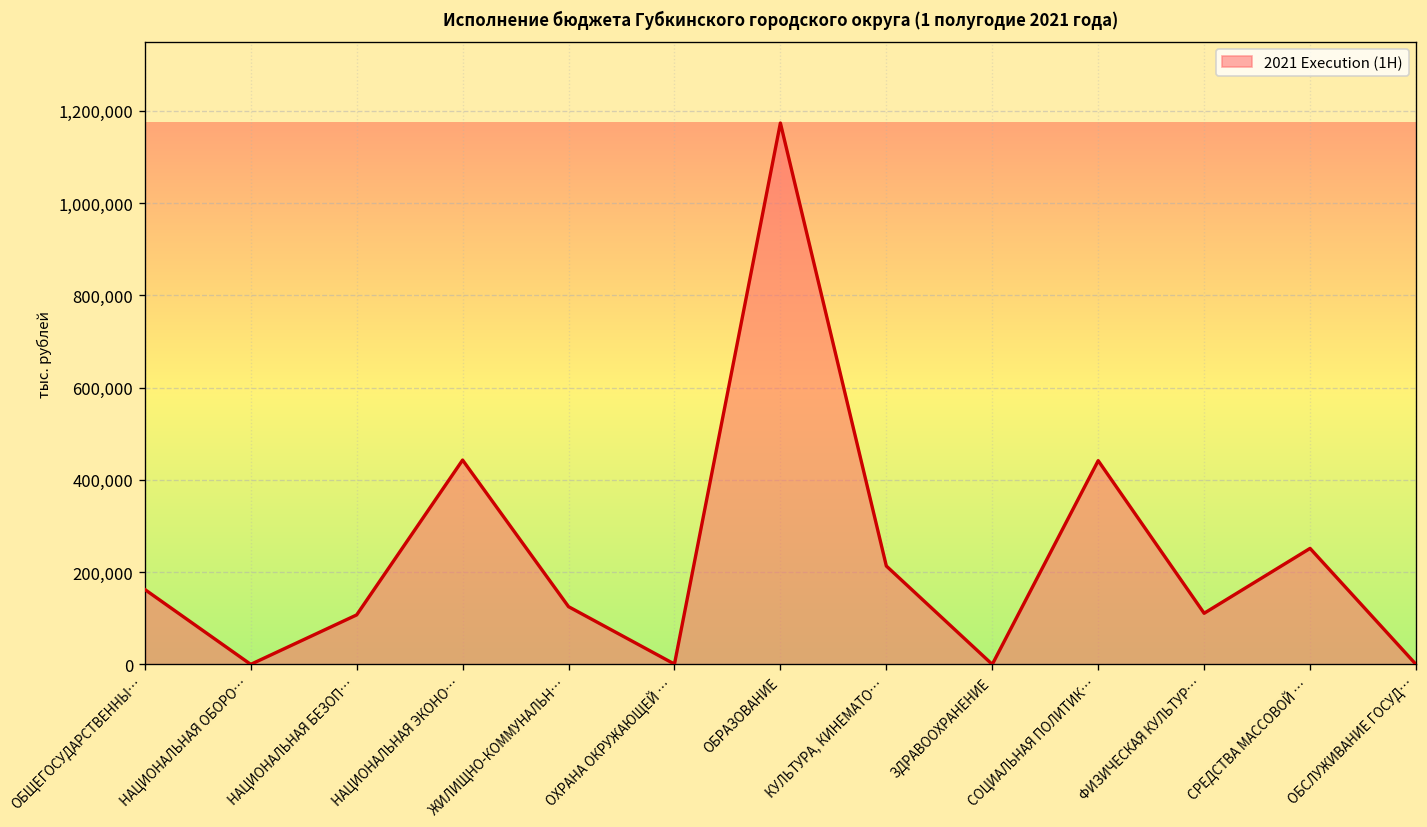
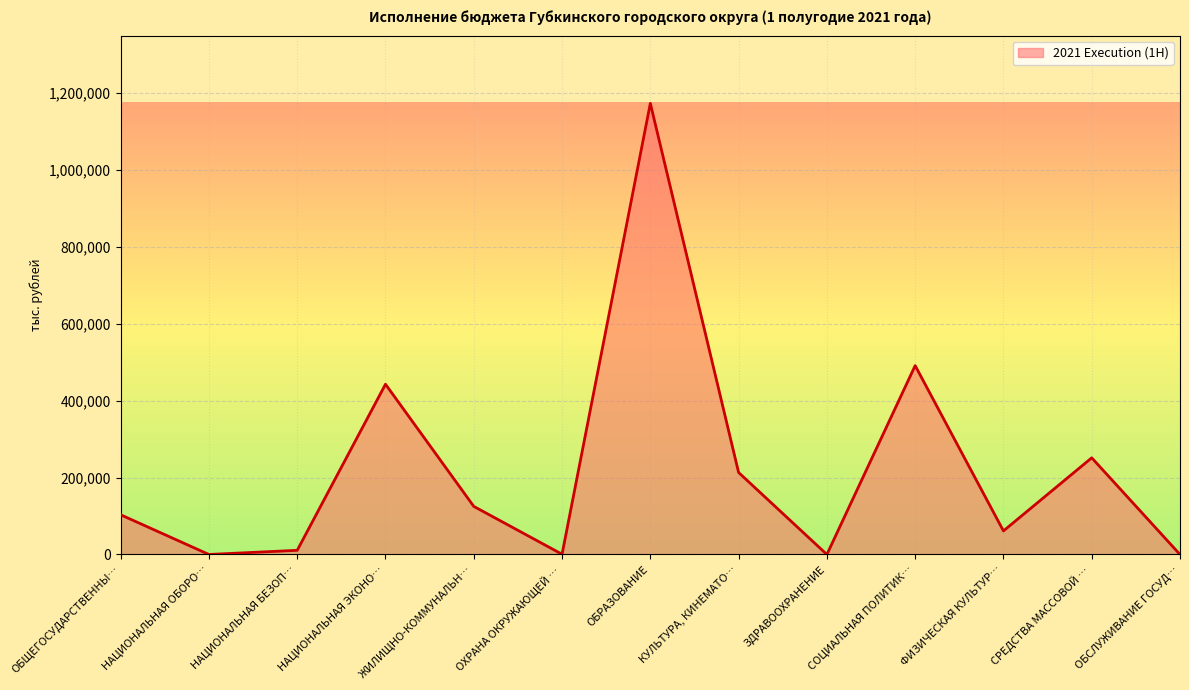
ОБЩЕГОСУДАРСТВЕННЫ…: 160,000 -> 100,000
НАЦИОНАЛЬНАЯ БЕЗОП…: 110,000 -> 10,000
СОЦИАЛЬНАЯ ПОЛИТИК…: 440,000 -> 490,000
ФИЗИЧЕСКАЯ КУЛЬТУР…: 110,000 -> 60,000
